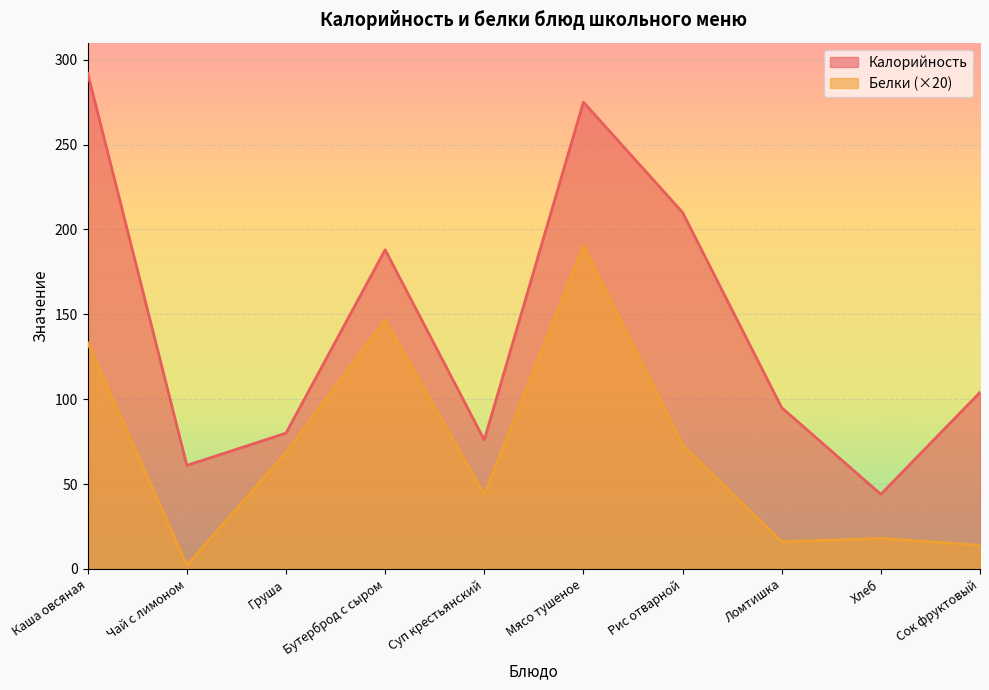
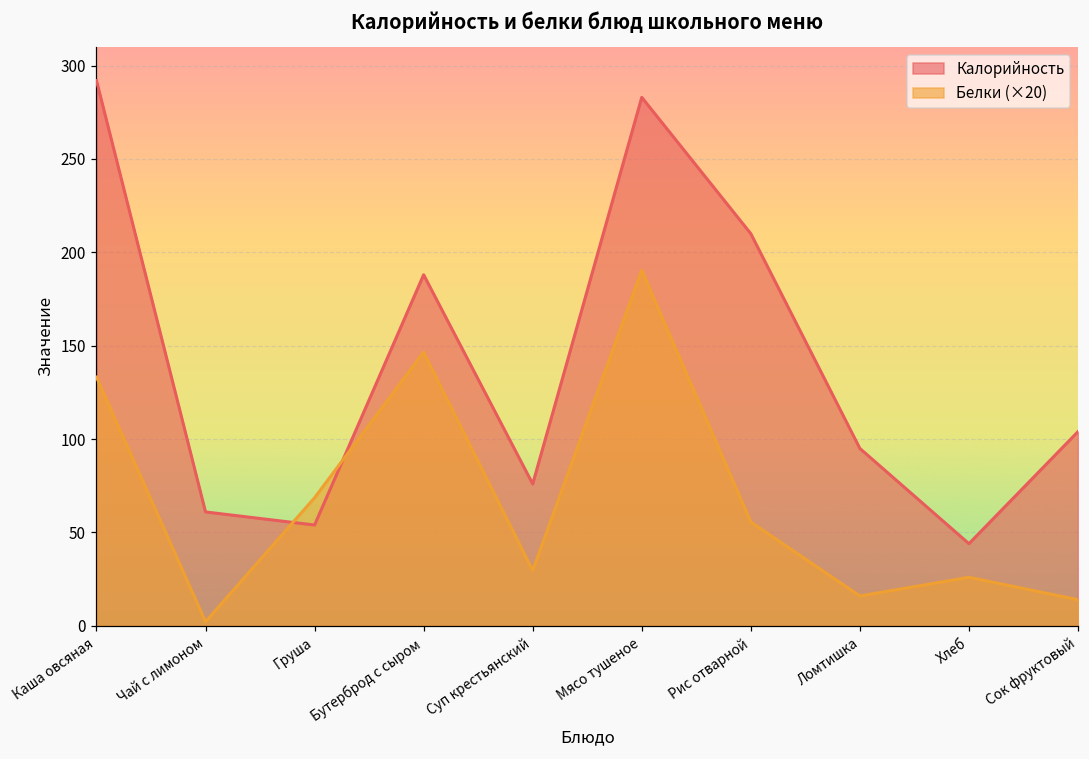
Калорийность, Груша: 80 -> 54
Белки (×20), Суп крестьянский: 44 -> 30
Калорийность, Мясо тушеное: 275 -> 283
Белки (×20), Рис отварной: 73 -> 56
Белки (×20), Хлеб: 18 -> 26
